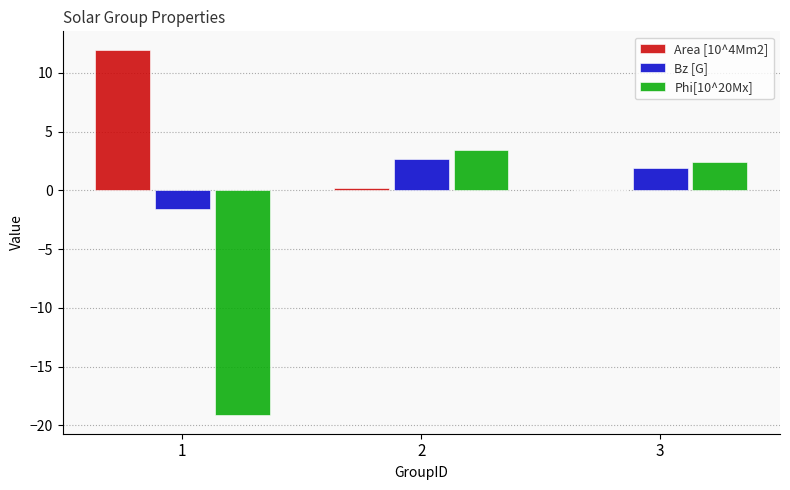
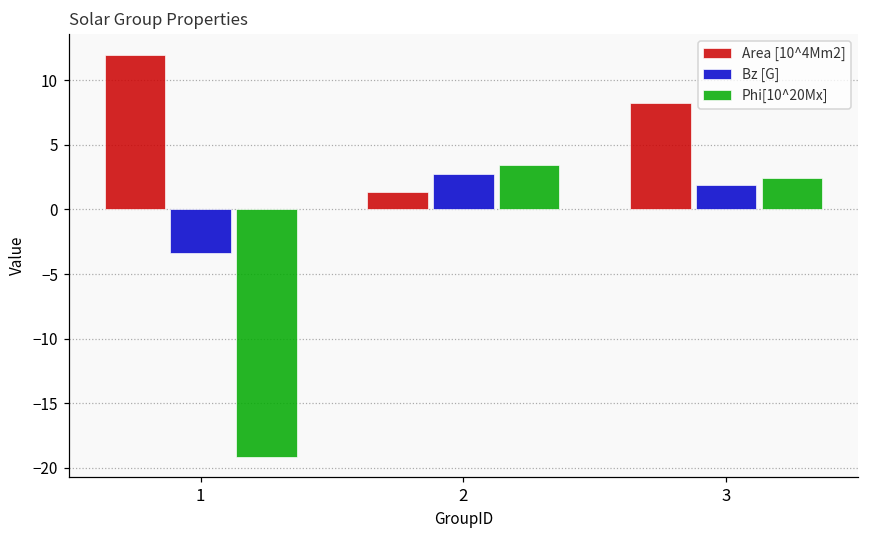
Bz [G], 1: -1.6 -> -3.4
Area [10^4Mm2], 2: 0.2 -> 1.4
Area [10^4Mm2], 3: 0.1 -> 8.2
